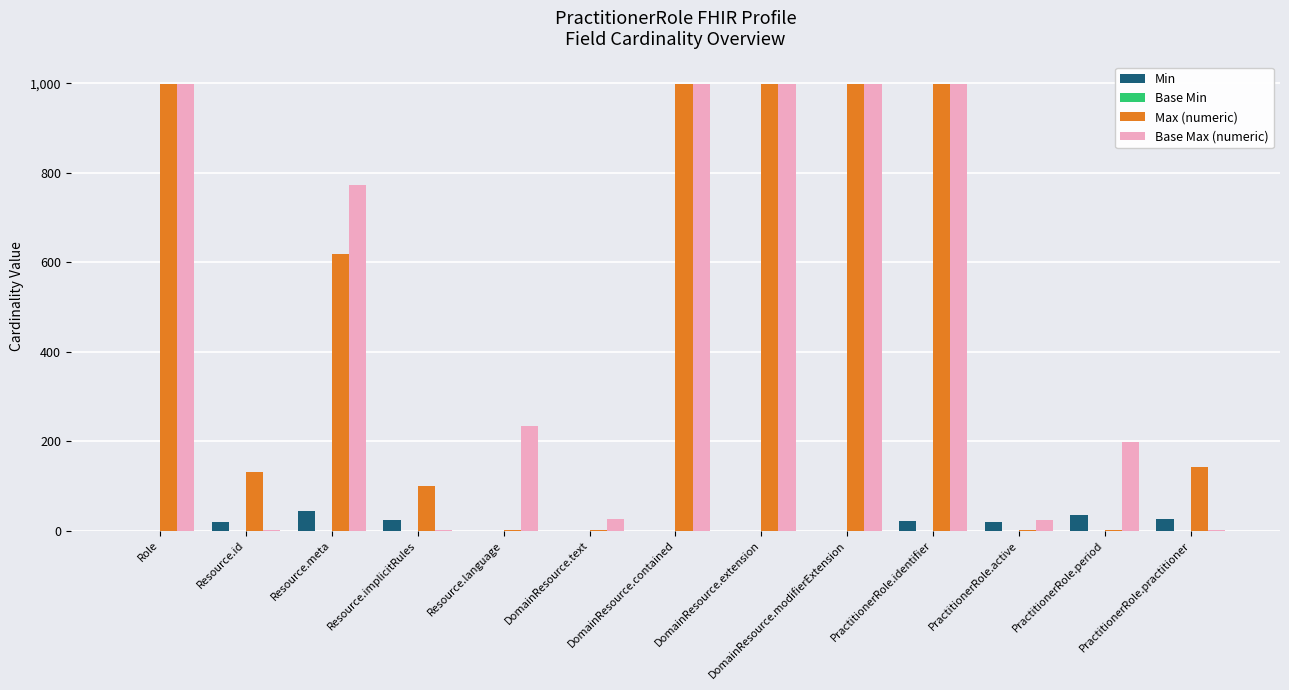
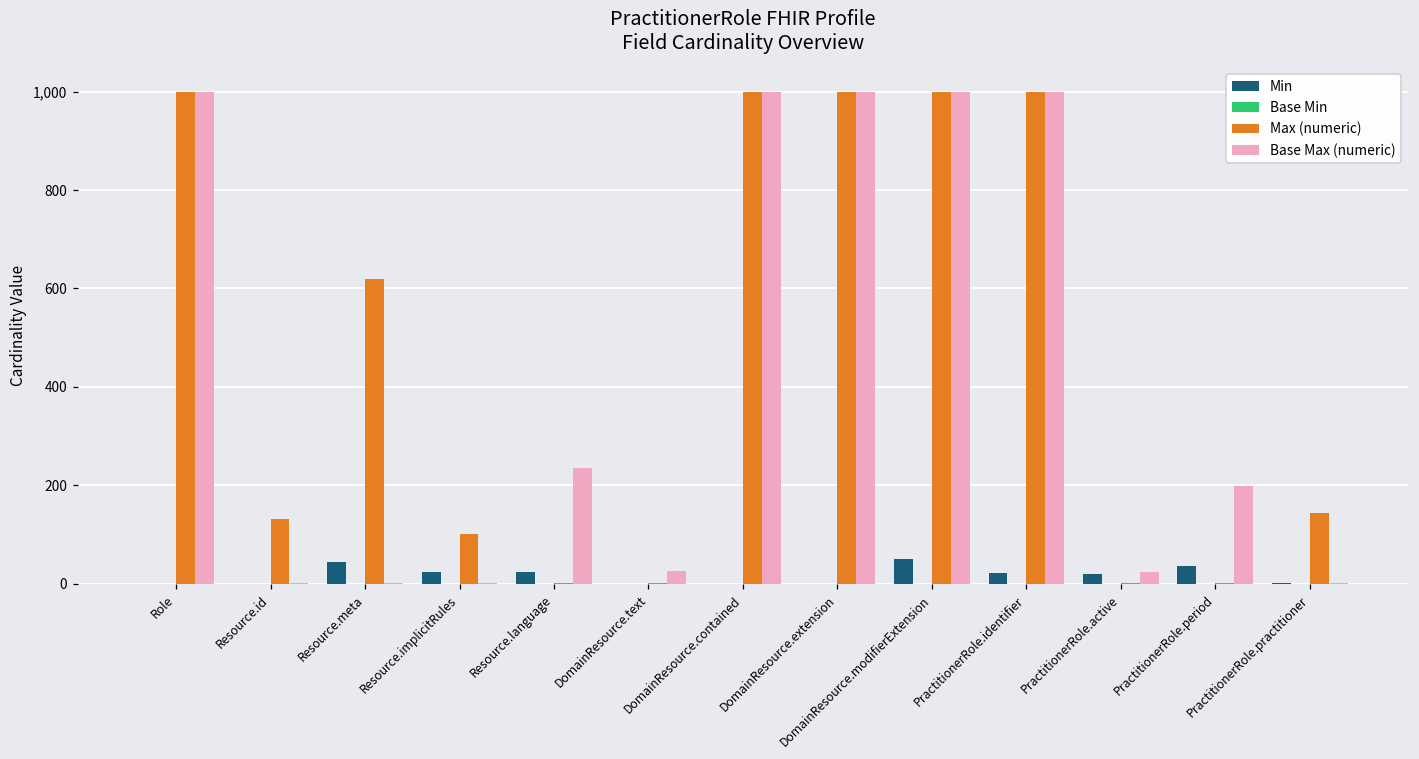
Min, Resource.id: 20 -> 0
Base Max (numeric), Resource.meta: 770 -> 0
Min, Resource.language: 0 -> 20
Min, DomainResource.modifierExtension: 0 -> 50
Min, PractitionerRole.practitioner: 30 -> 0
